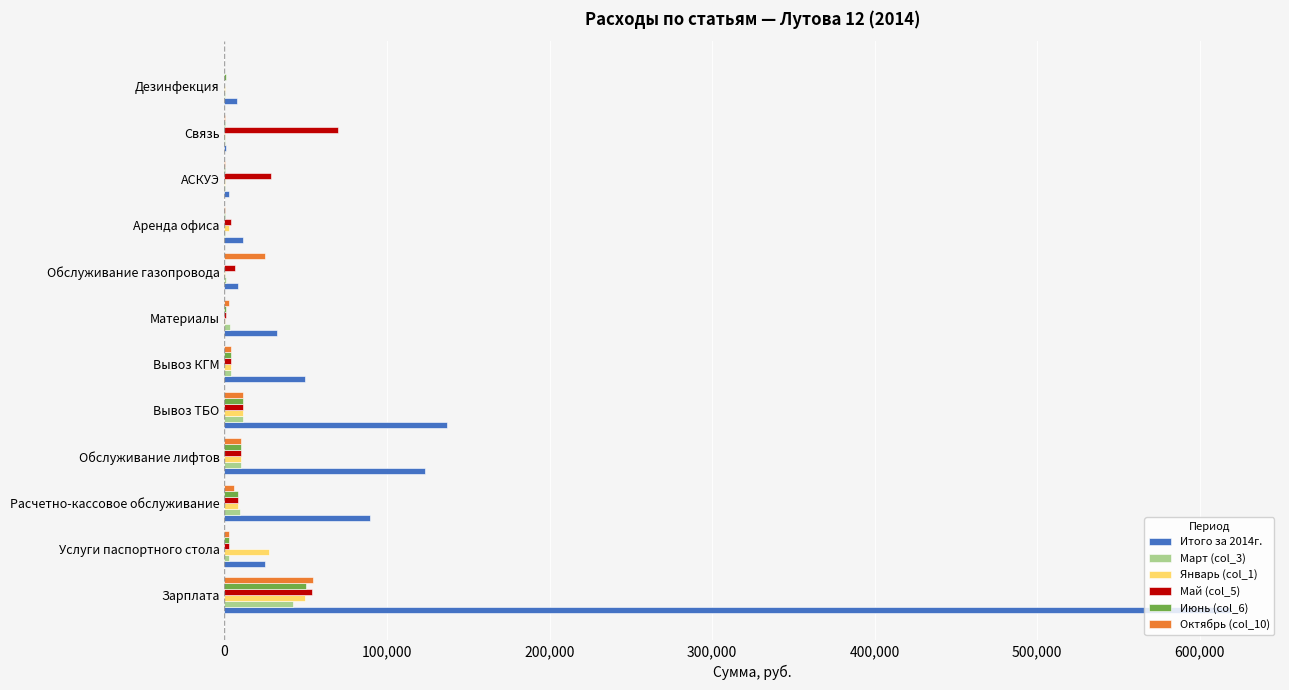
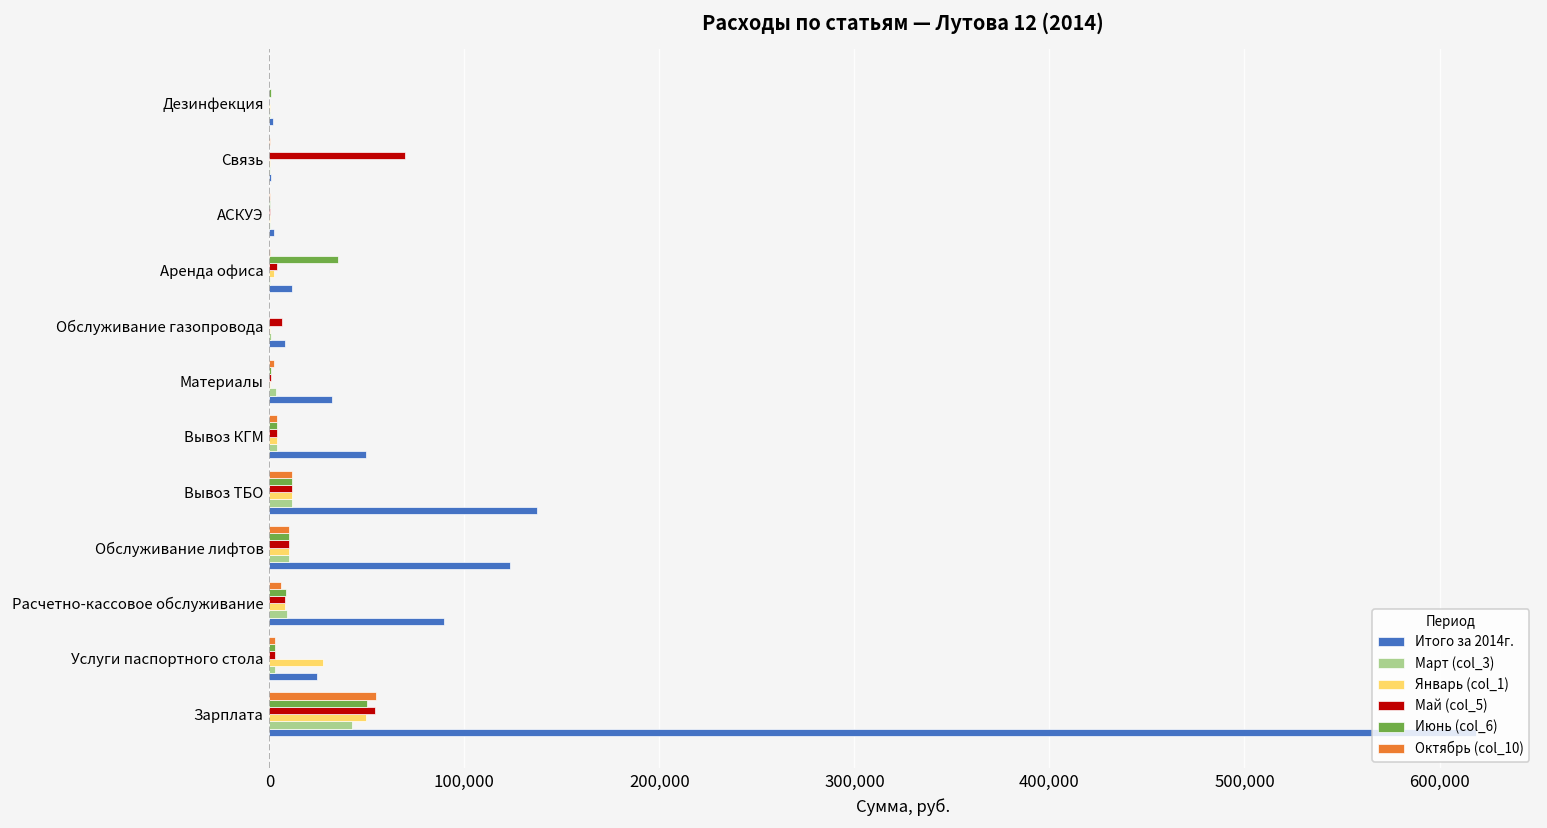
Итого за 2014г., Дезинфекция: 8,000 -> 2,000
Май (col_5), АСКУЭ: 29,000 -> 0
Июнь (col_6), Аренда офиса: 1,000 -> 35,000
Октябрь (col_10), Обслуживание газопровода: 25,000 -> 0
